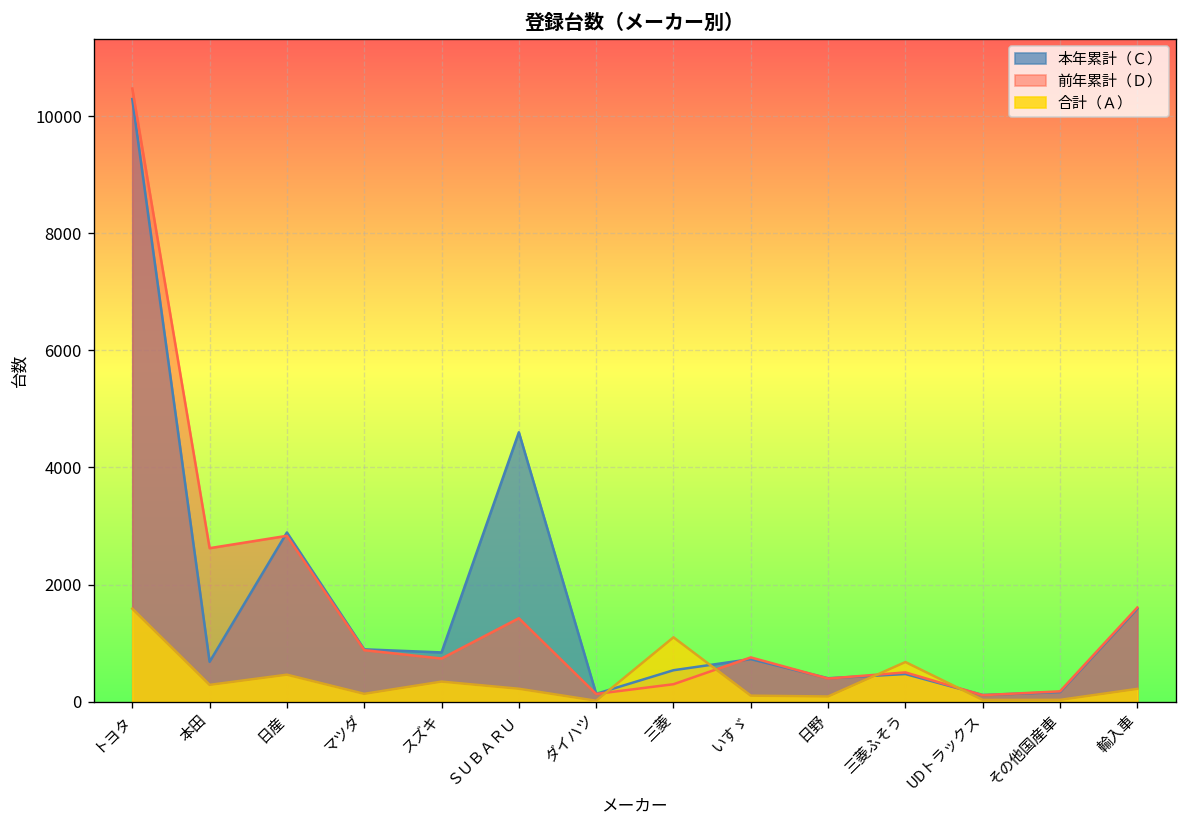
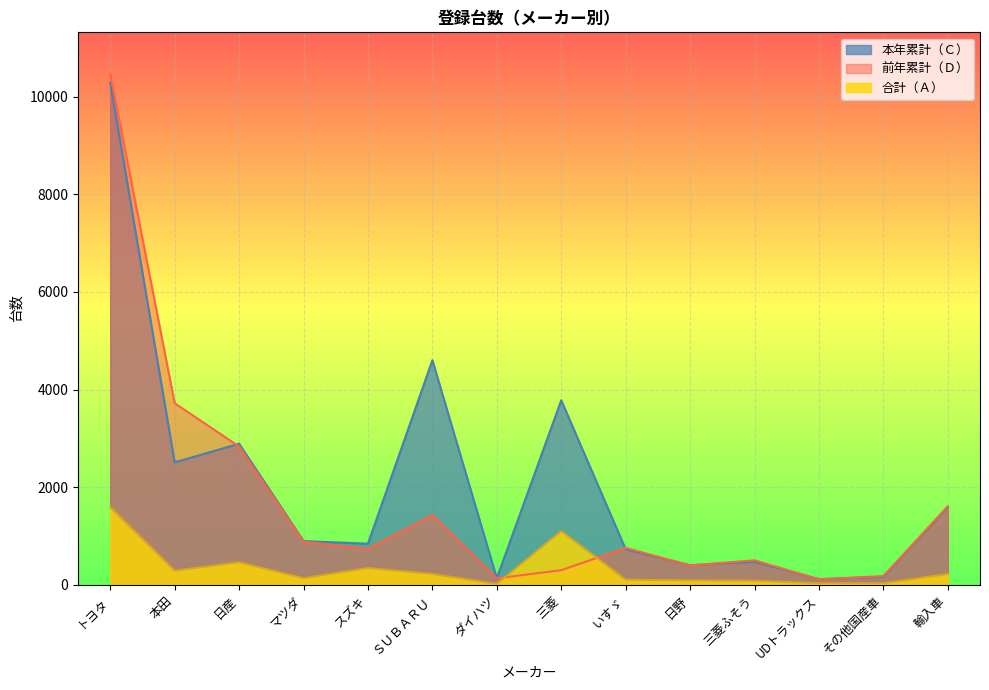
本年累計（Ｃ）, 本田: 700 -> 2500
前年累計（Ｄ）, 本田: 2600 -> 3700
本年累計（Ｃ）, 三菱: 500 -> 3800
合計（Ａ）, 三菱ふそう: 700 -> 100
